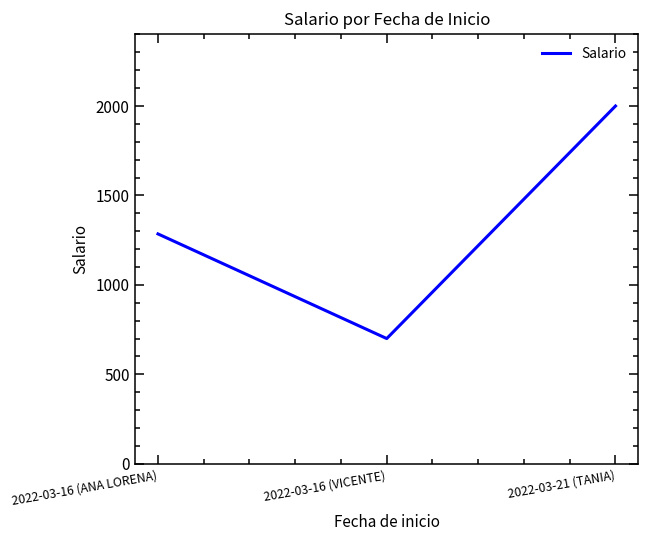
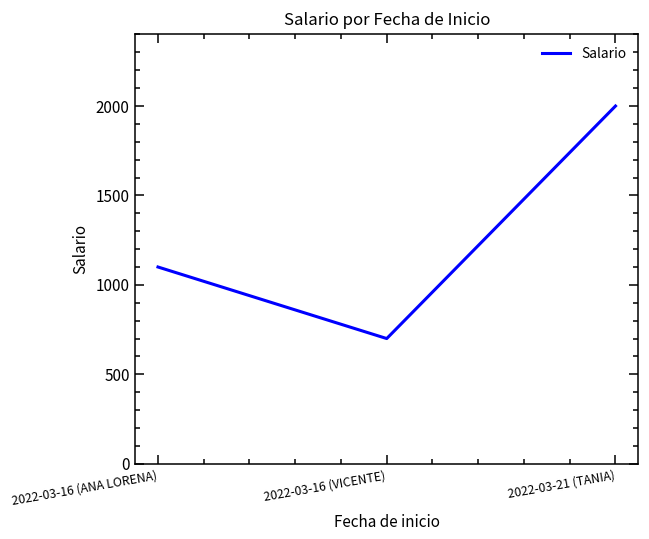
2022-03-16 (ANA LORENA): 1290 -> 1100
